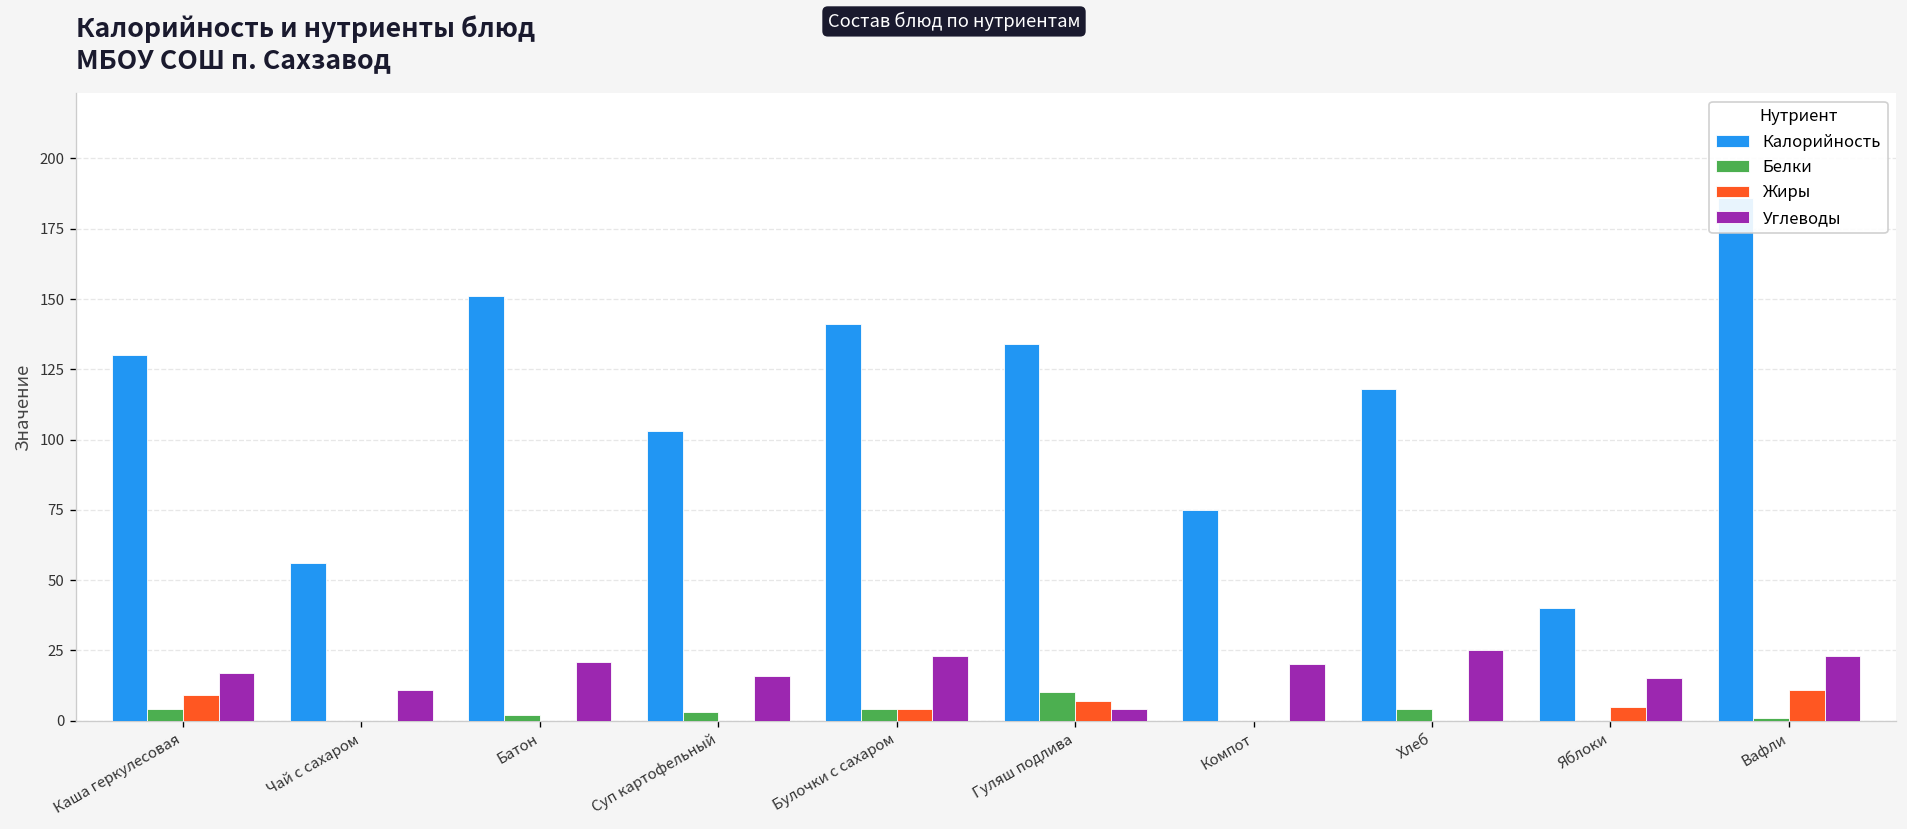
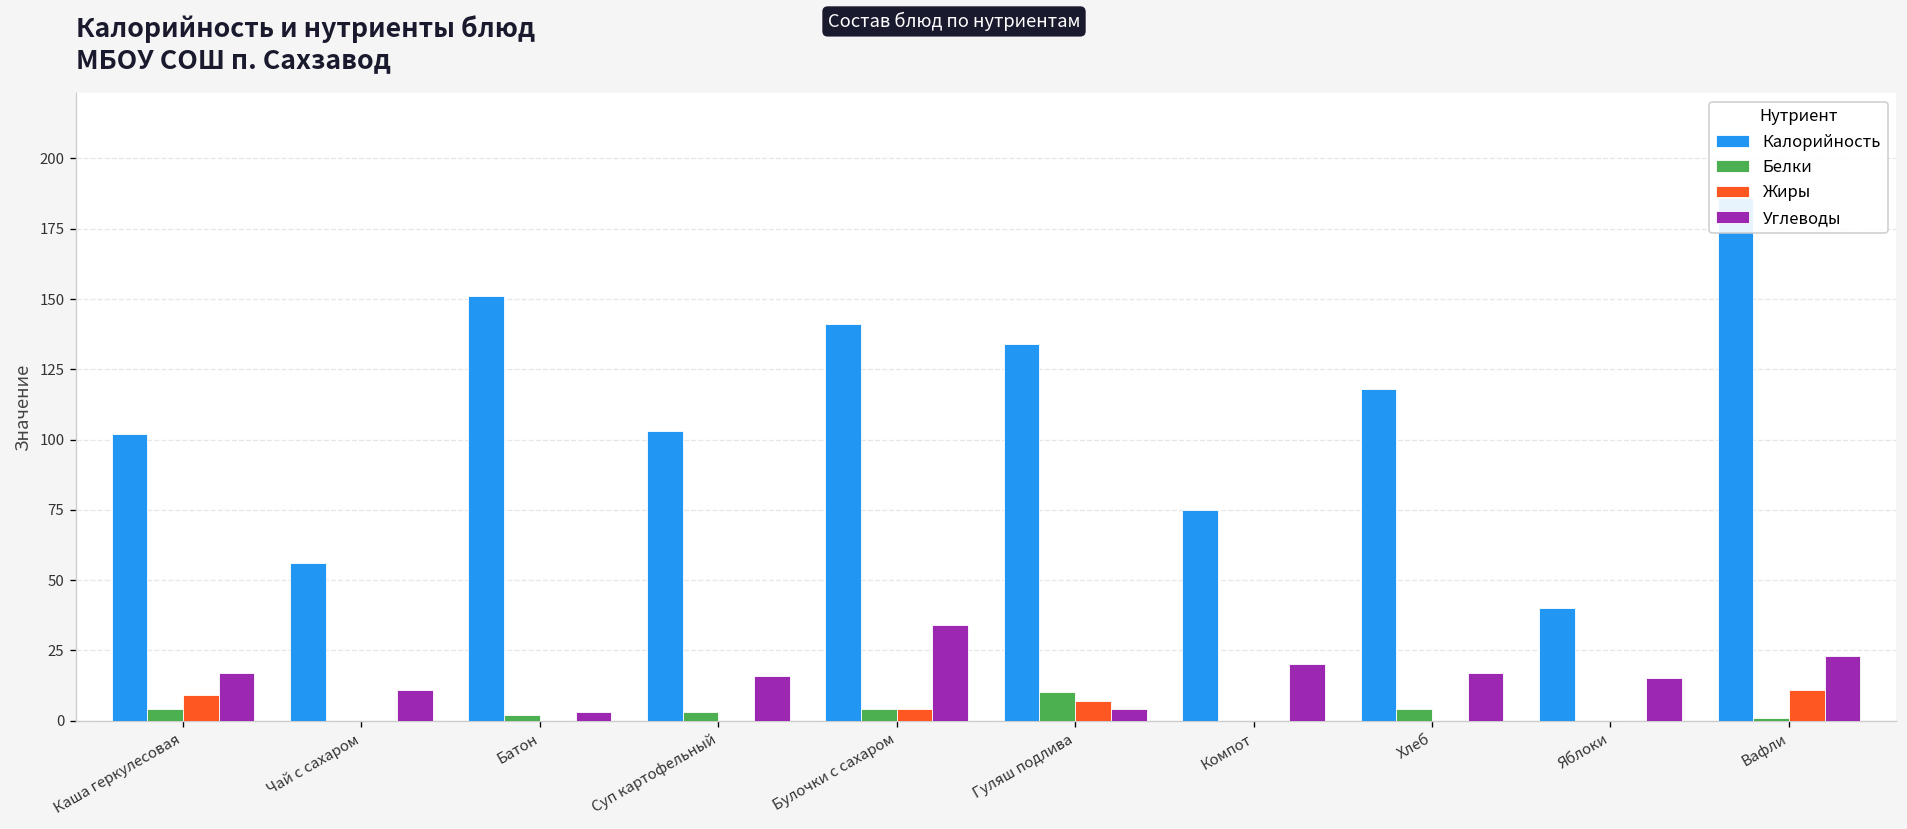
Калорийность, Каша геркулесовая: 130 -> 102
Углеводы, Батон: 21 -> 3
Углеводы, Булочки с сахаром: 23 -> 34
Углеводы, Хлеб: 25 -> 17
Жиры, Яблоки: 5 -> 0
